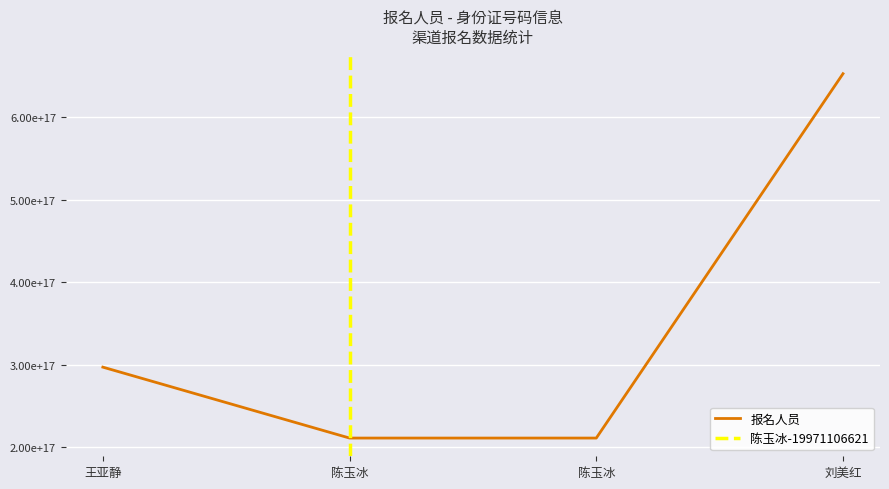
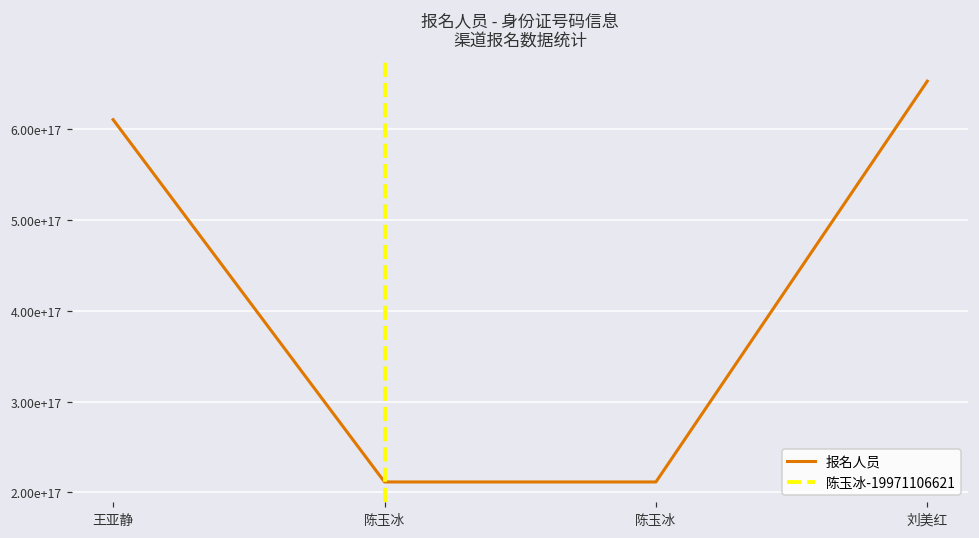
王亚静: 300000000000000000 -> 610000000000000000
